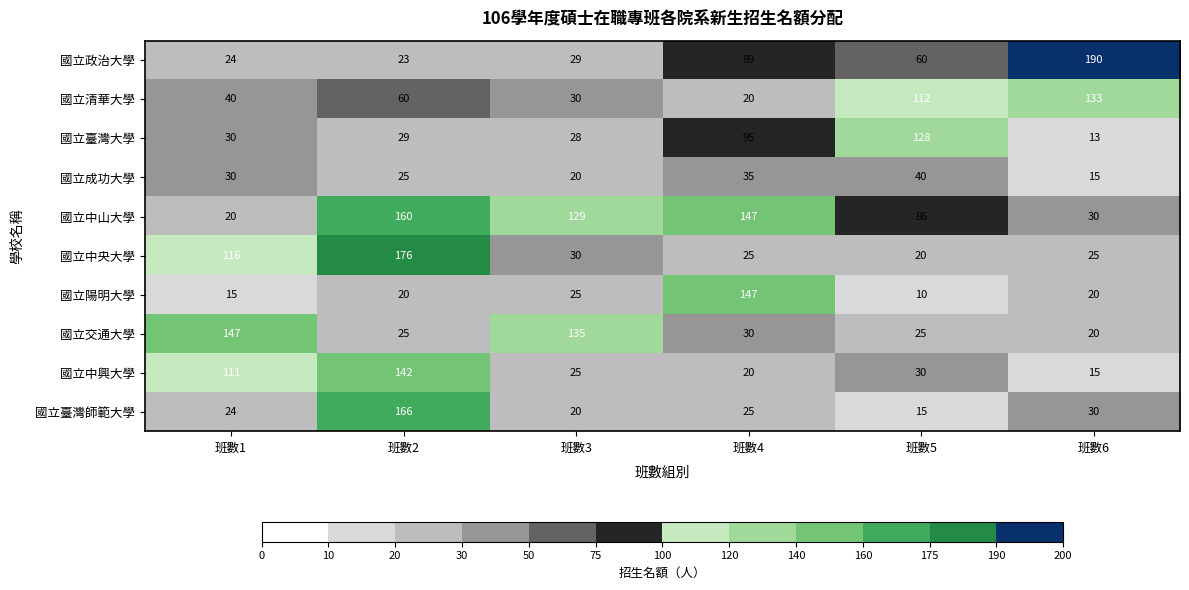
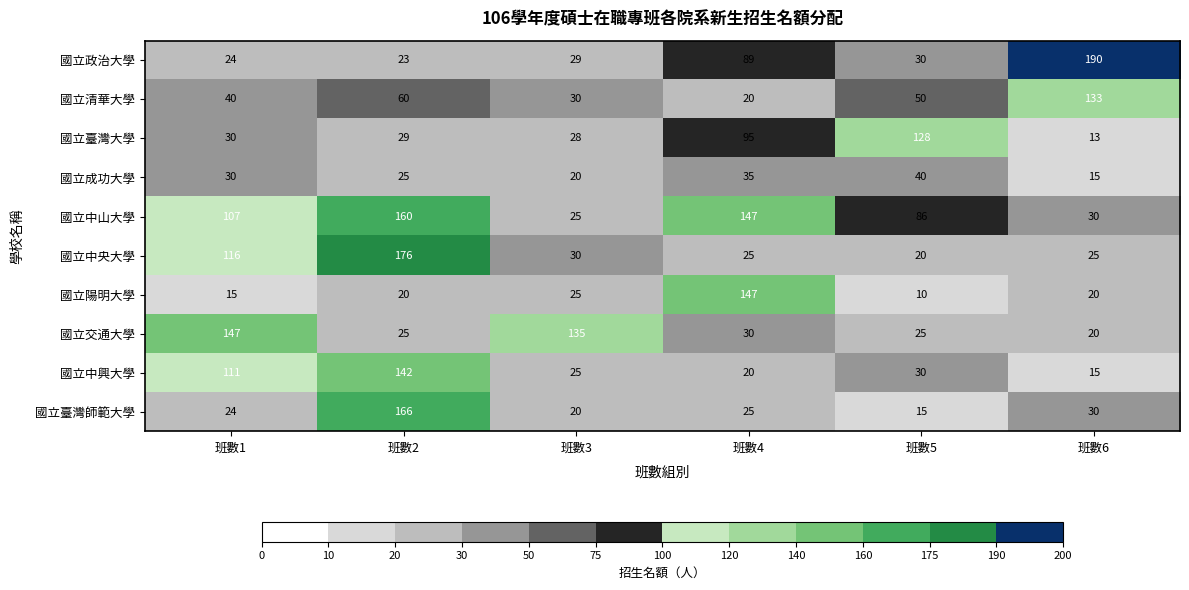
國立政治大學, 班數5: 60 -> 30
國立清華大學, 班數5: 112 -> 50
國立中山大學, 班數1: 20 -> 107
國立中山大學, 班數3: 129 -> 25
